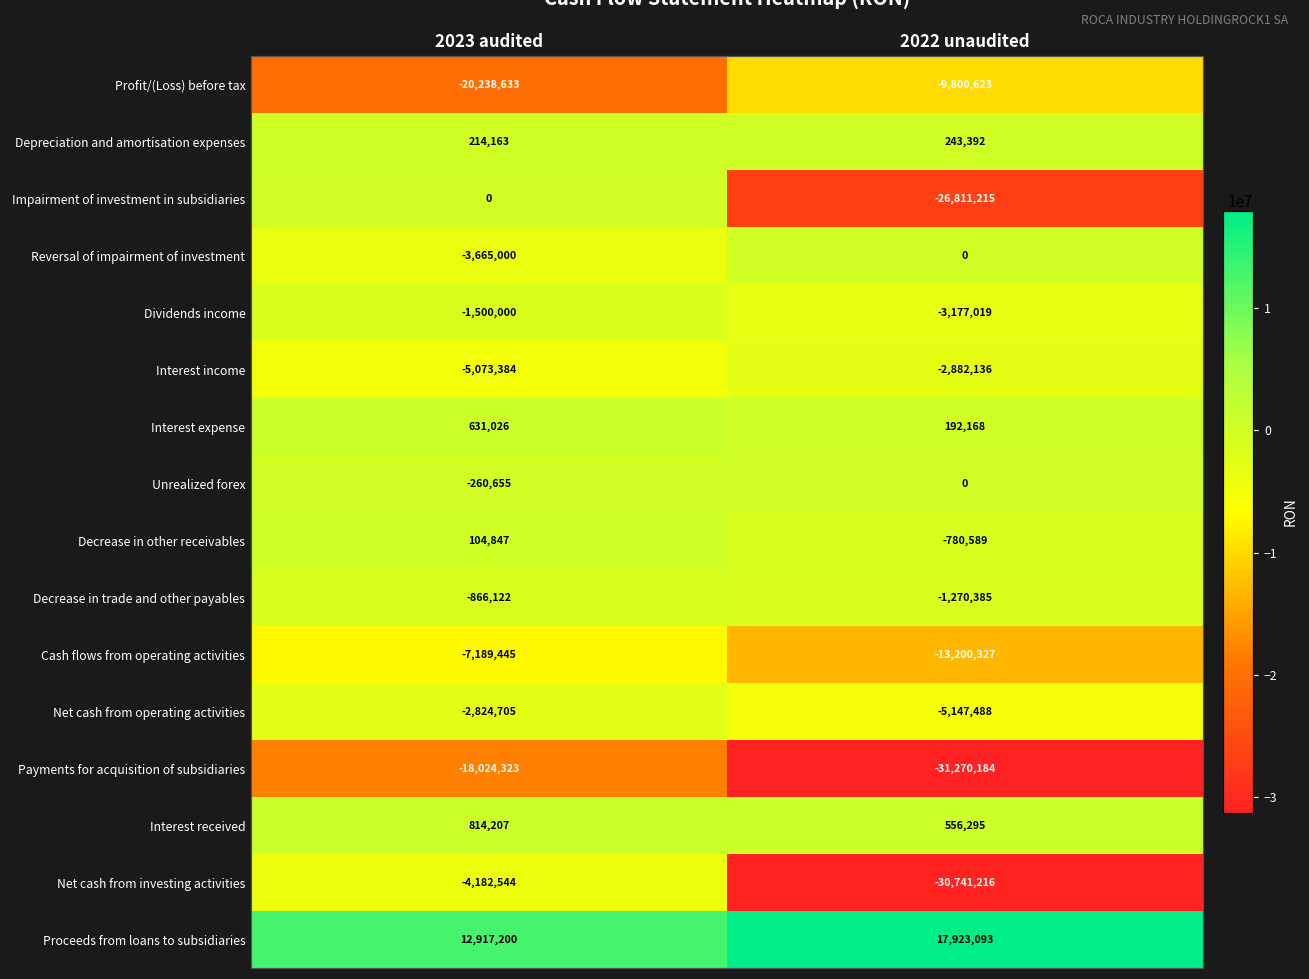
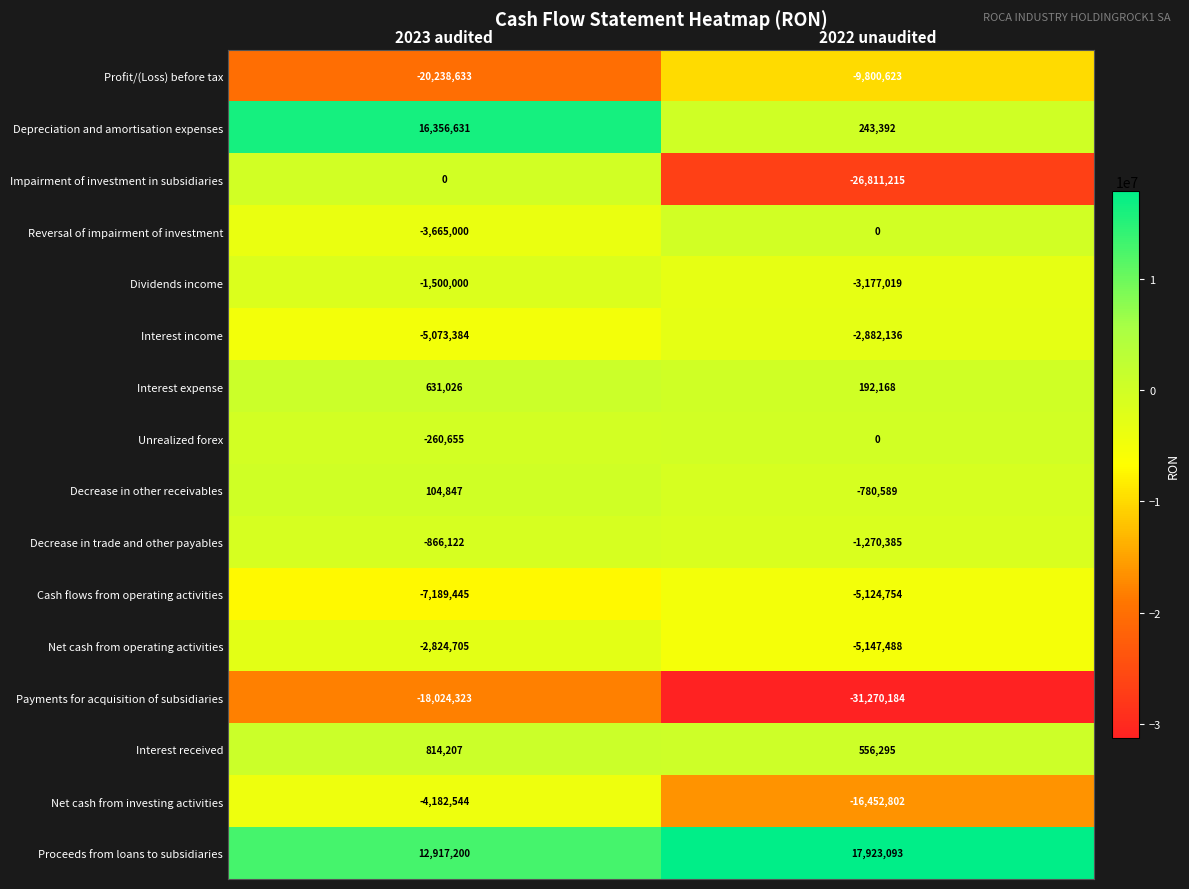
Depreciation and amortisation expenses, 2023 audited: 214,163 -> 16,356,631
Cash flows from operating activities, 2022 unaudited: -13,200,327 -> -5,124,754
Net cash from investing activities, 2022 unaudited: -30,741,216 -> -16,452,802
